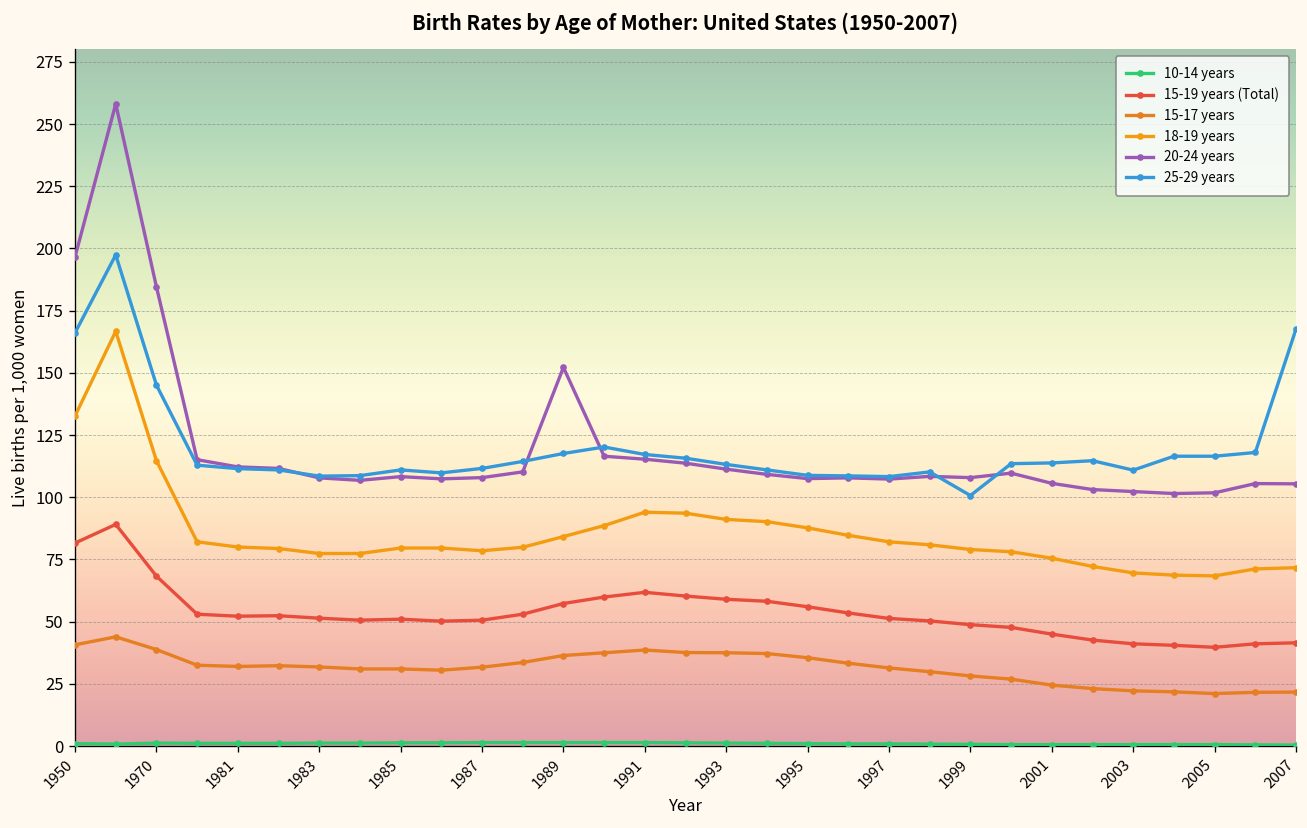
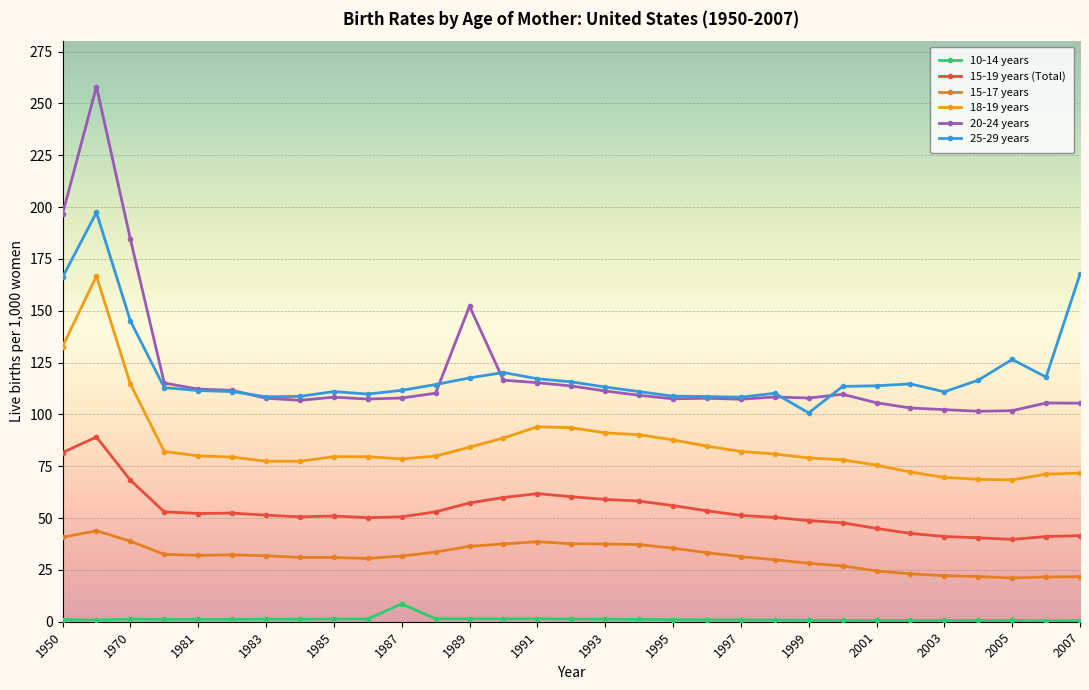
10-14 years, 1987: 1 -> 9
25-29 years, 2005: 117 -> 127
